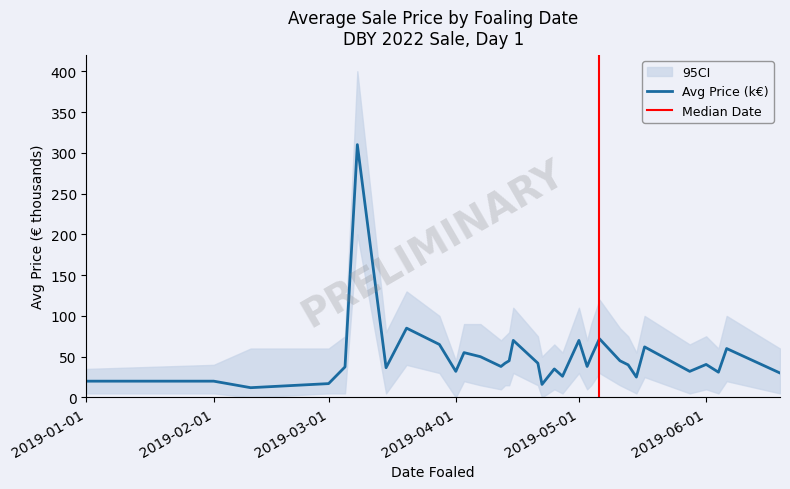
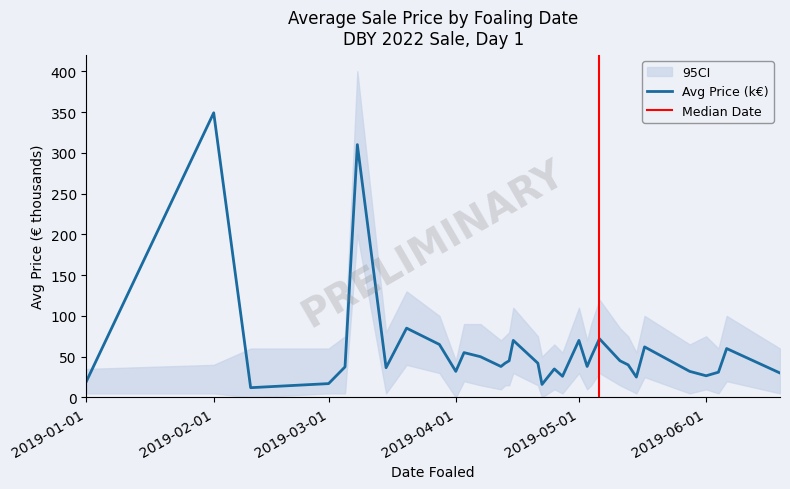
Avg Price (k€), 2019-02-01: 20 -> 350
Avg Price (k€), 2019-06-01: 40 -> 30
